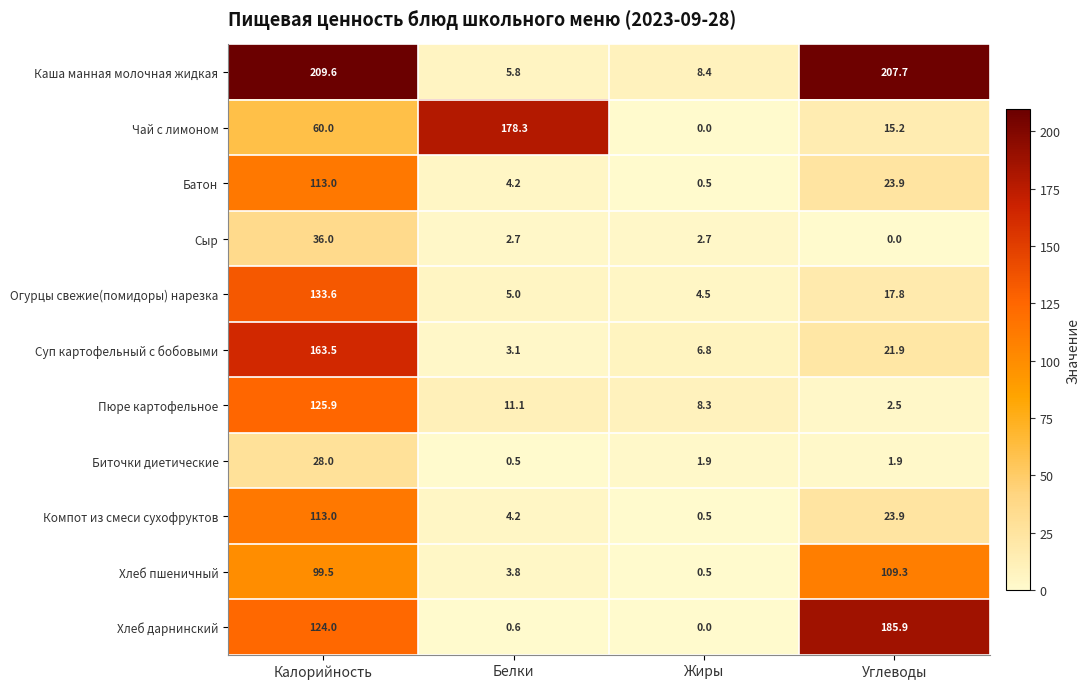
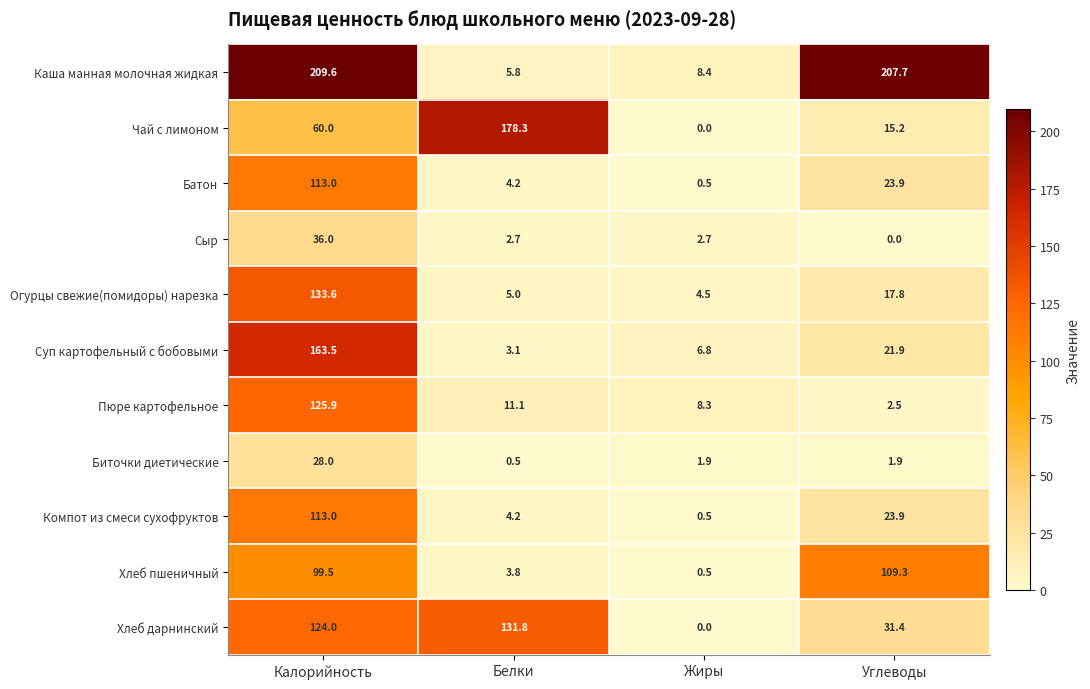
Хлеб дарнинский, Белки: 0.6 -> 131.8
Хлеб дарнинский, Углеводы: 185.9 -> 31.4
